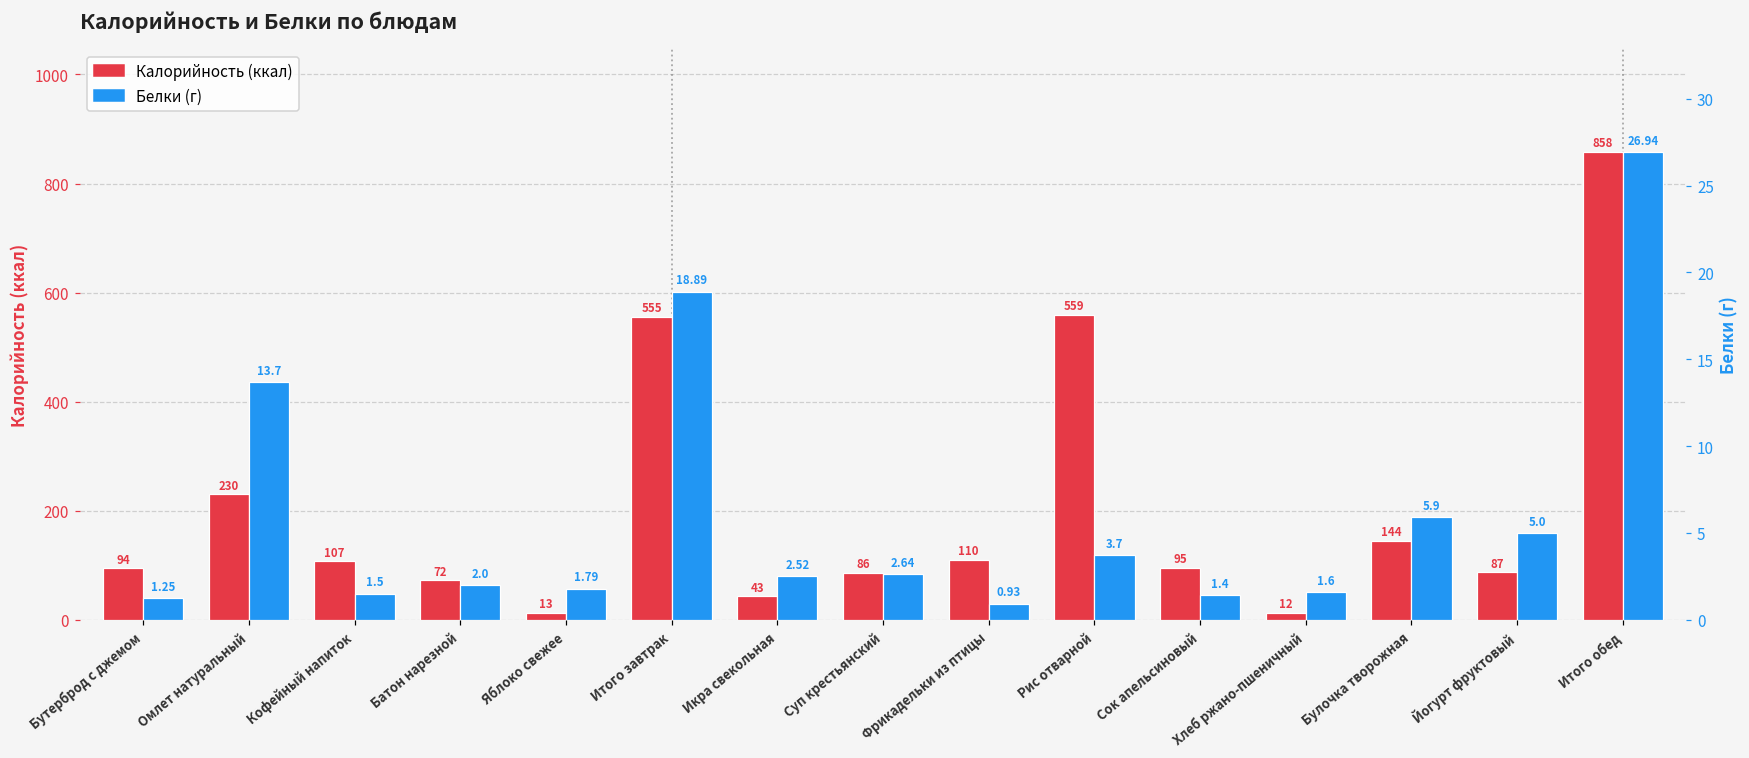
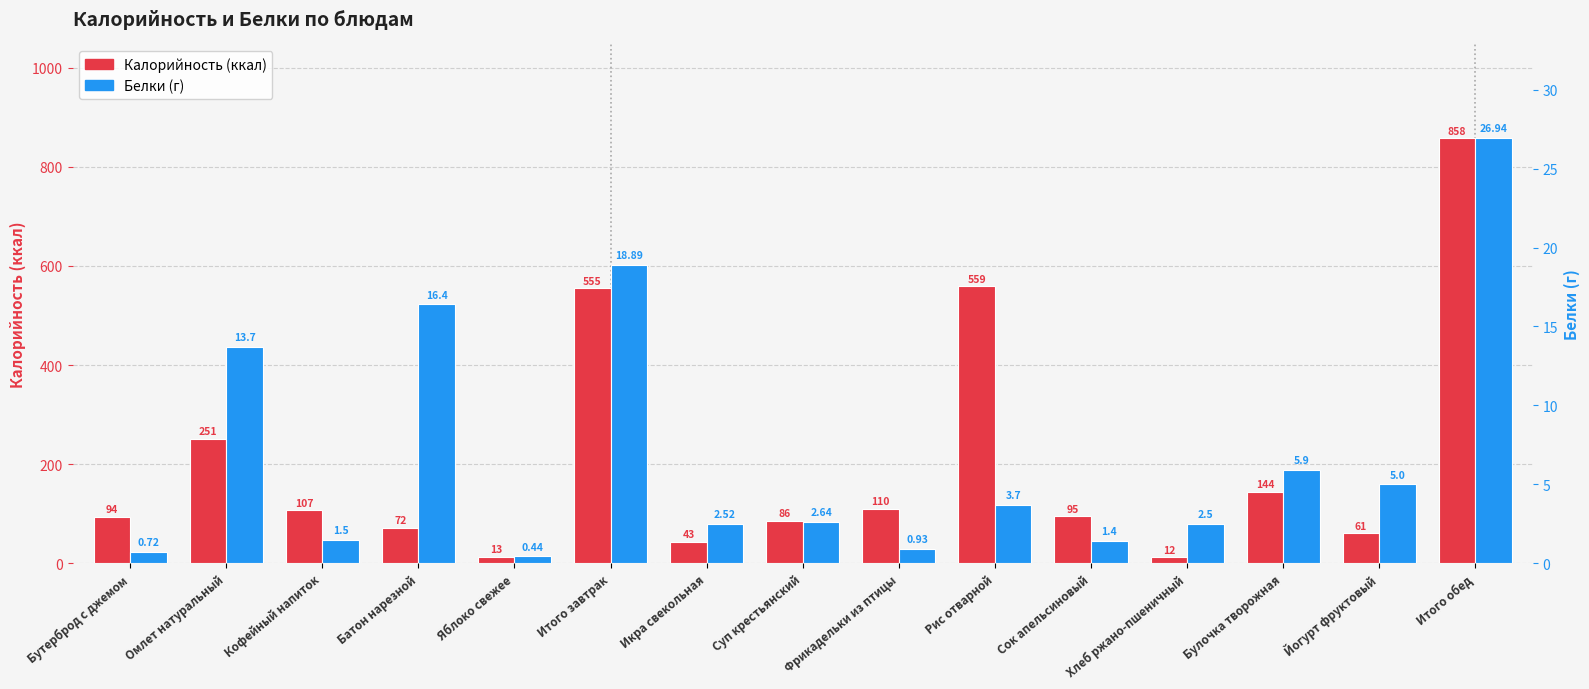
Калорийность (ккал), Омлет натуральный: 230 -> 251
Калорийность (ккал), Йогурт фруктовый: 87 -> 61
Белки (г), Бутерброд с джемом: 1.25 -> 0.72
Белки (г), Батон нарезной: 2.0 -> 16.4
Белки (г), Яблоко свежее: 1.79 -> 0.44
Белки (г), Хлеб ржано-пшеничный: 1.6 -> 2.5
